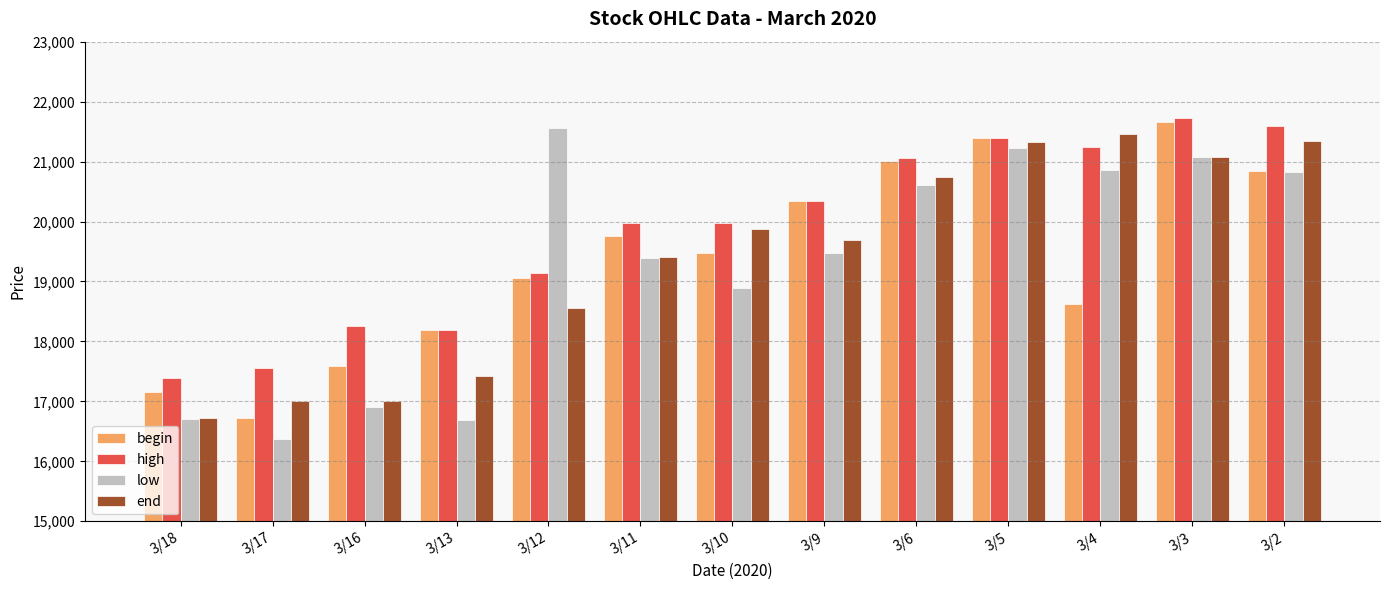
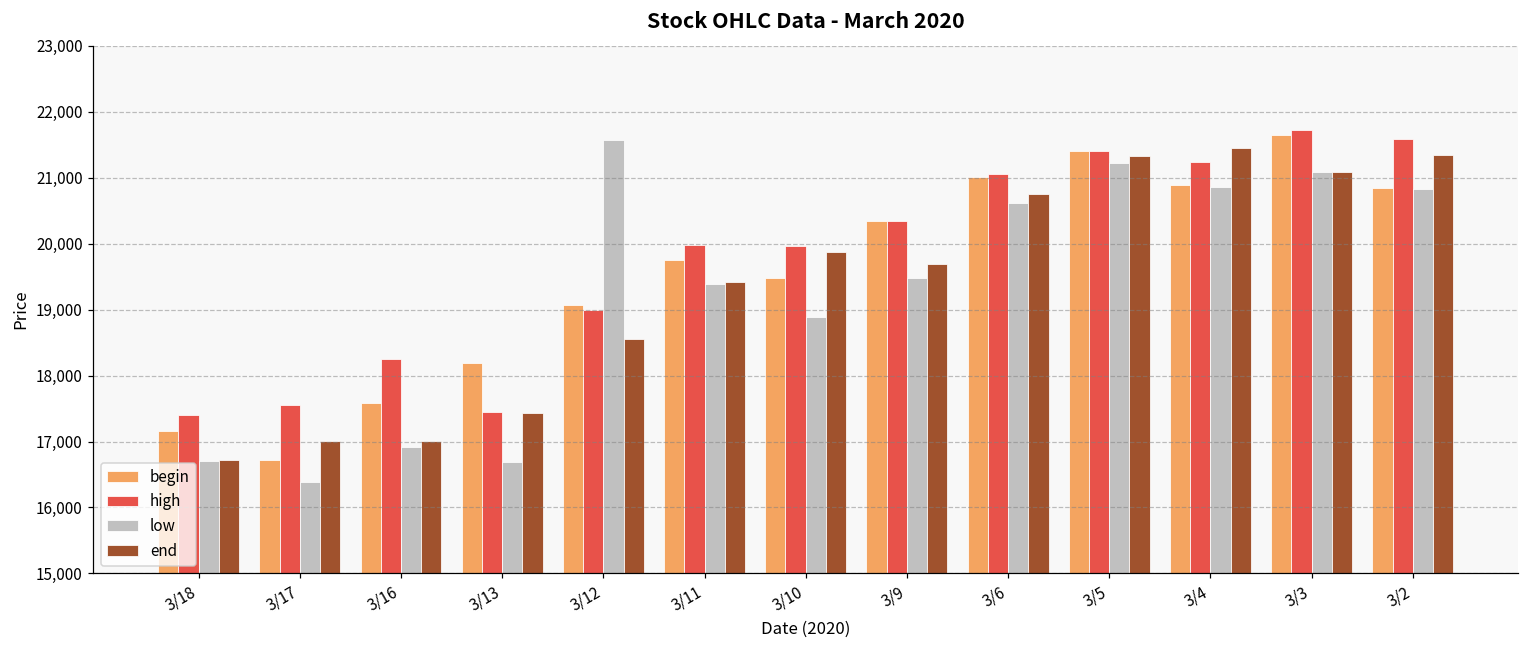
high, 3/13: 18,200 -> 17,400
high, 3/12: 19,100 -> 19,000
begin, 3/4: 18,600 -> 20,900
